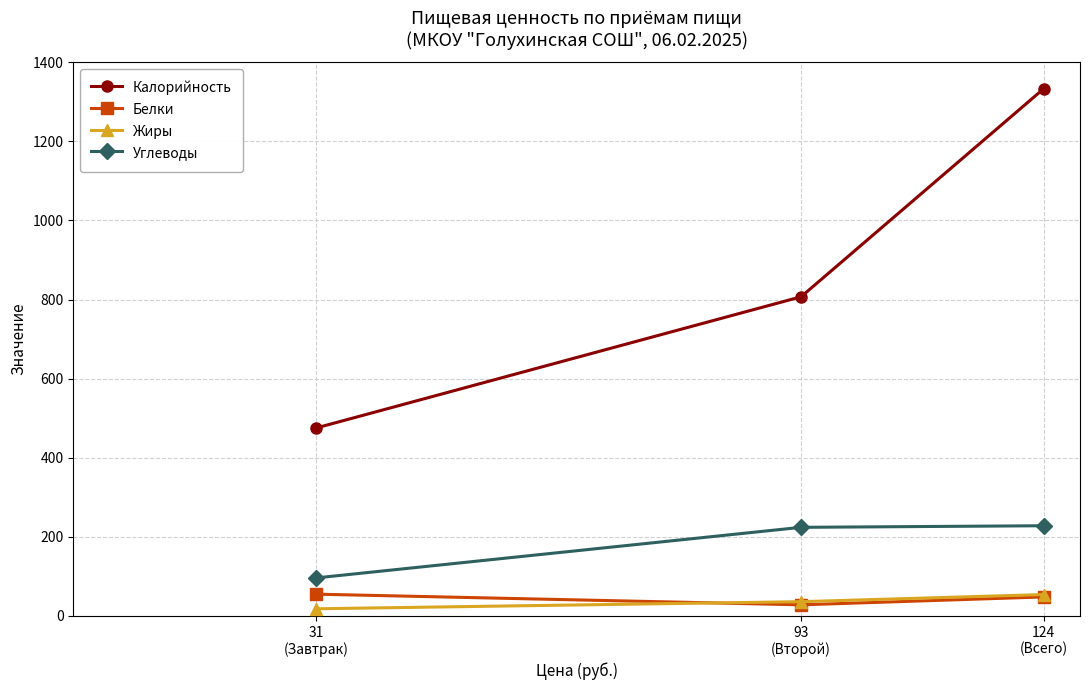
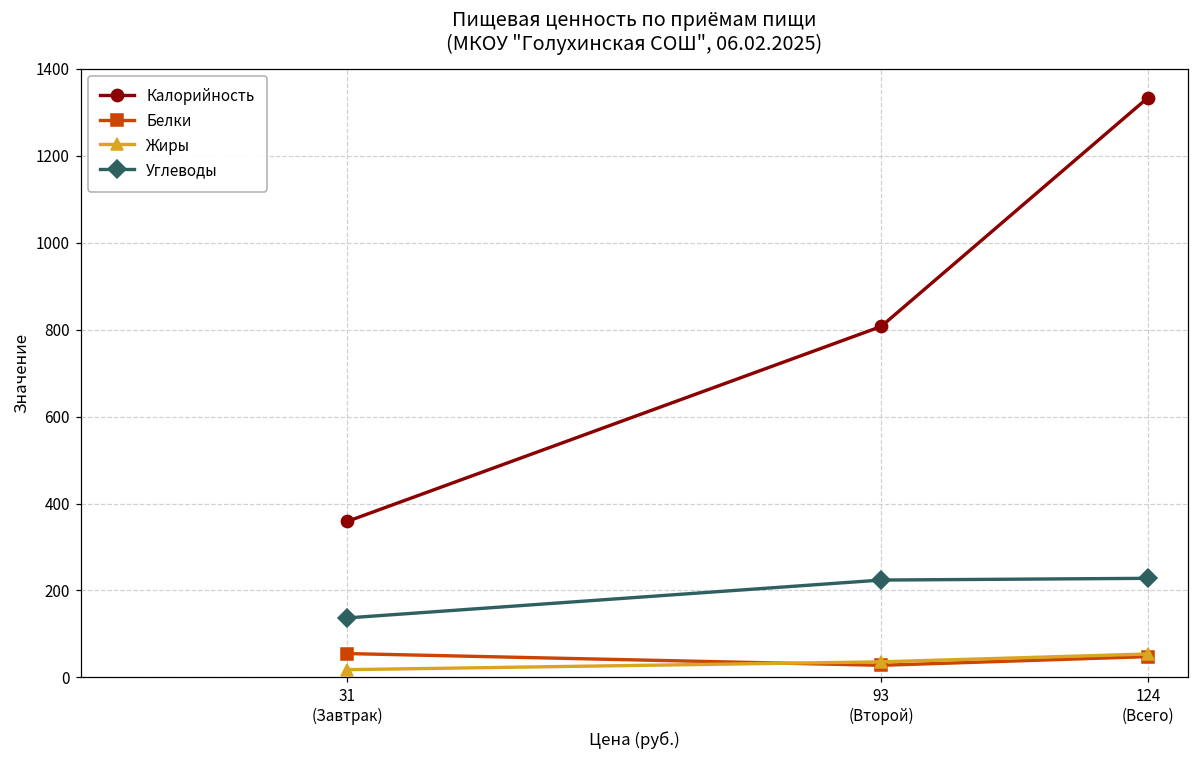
Калорийность, 31 (Завтрак): 480 -> 360
Углеводы, 31 (Завтрак): 100 -> 140
